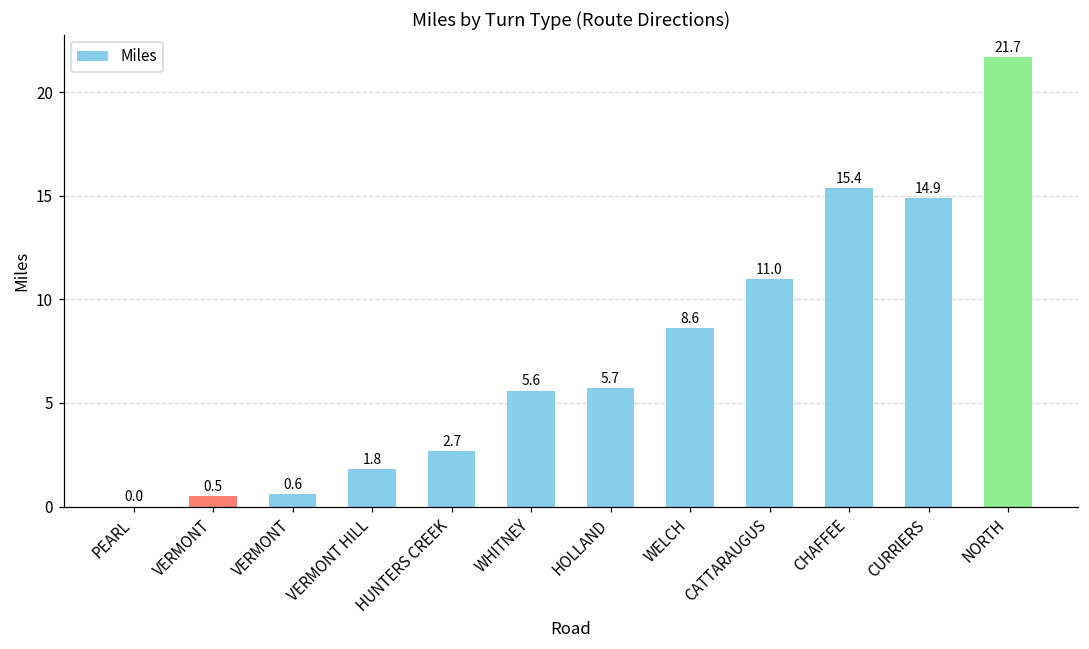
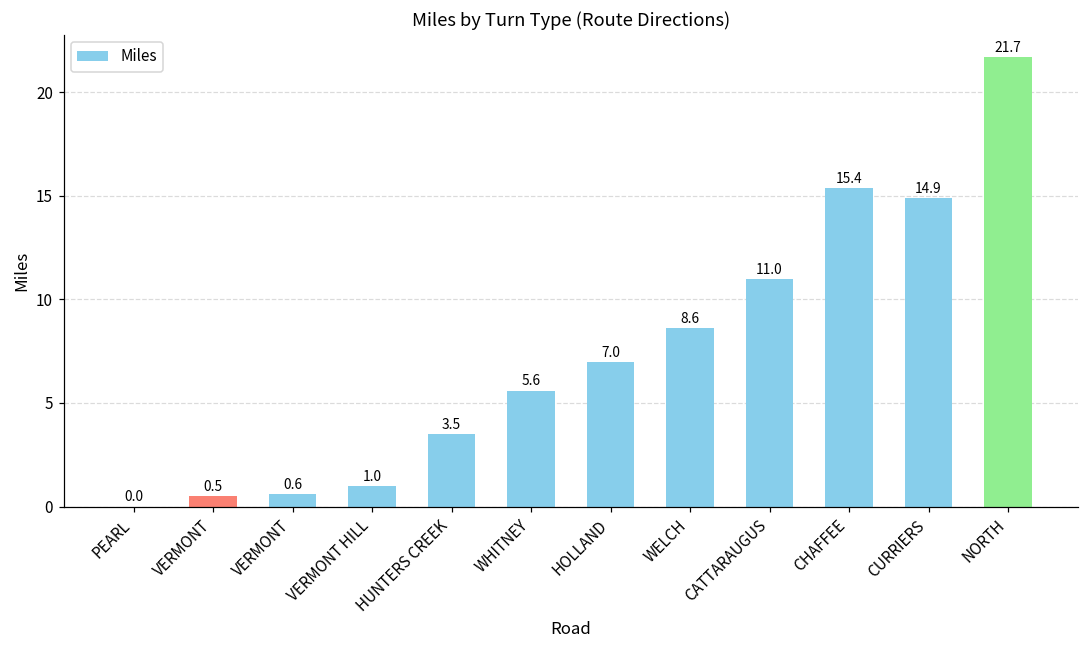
VERMONT HILL: 1.8 -> 1.0
HUNTERS CREEK: 2.7 -> 3.5
HOLLAND: 5.7 -> 7.0
